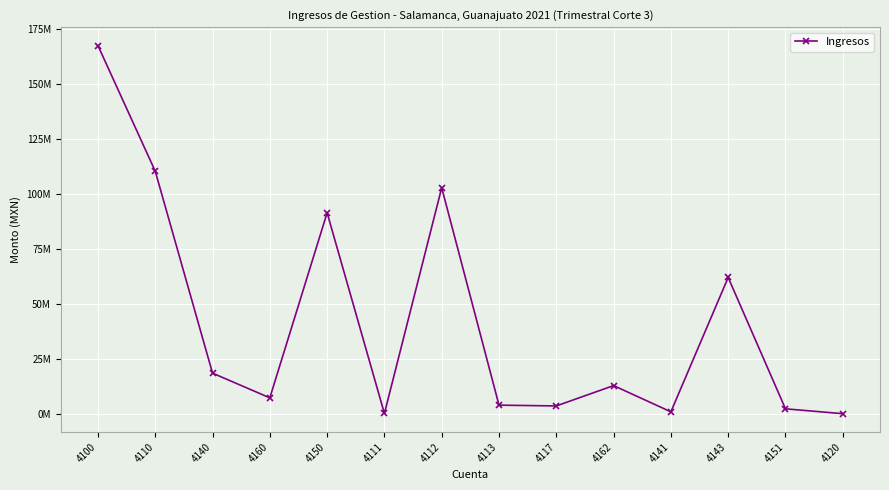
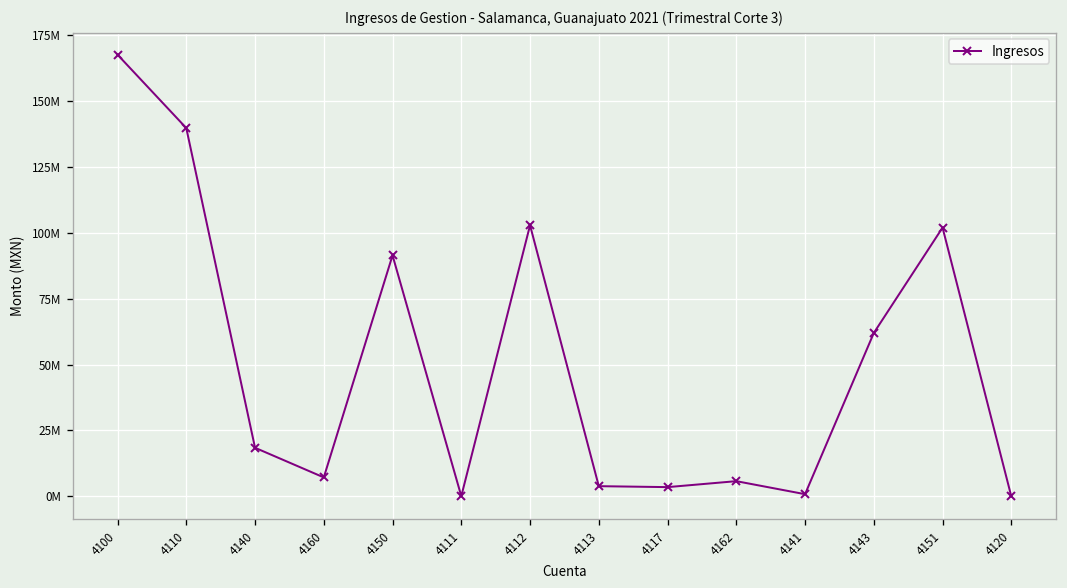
4110: 110000000 -> 140000000
4162: 13000000 -> 6000000
4151: 2000000 -> 102000000
